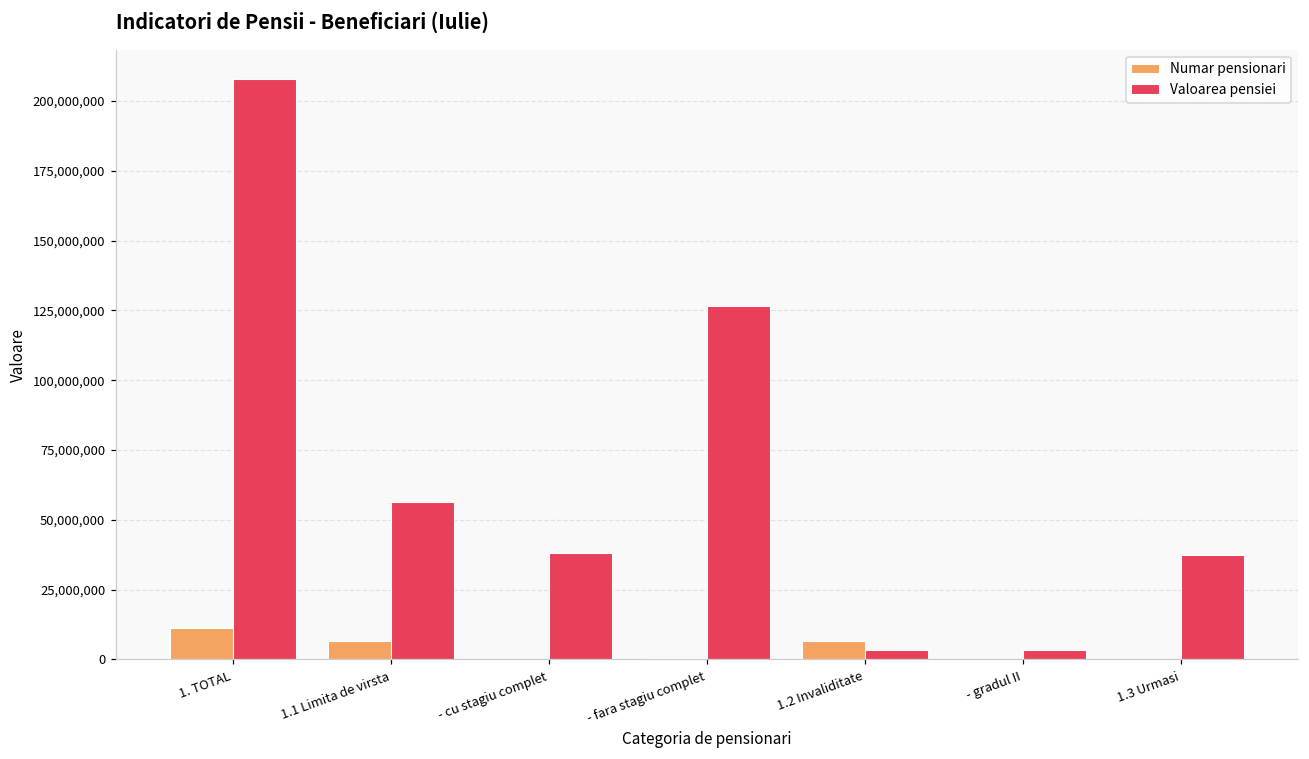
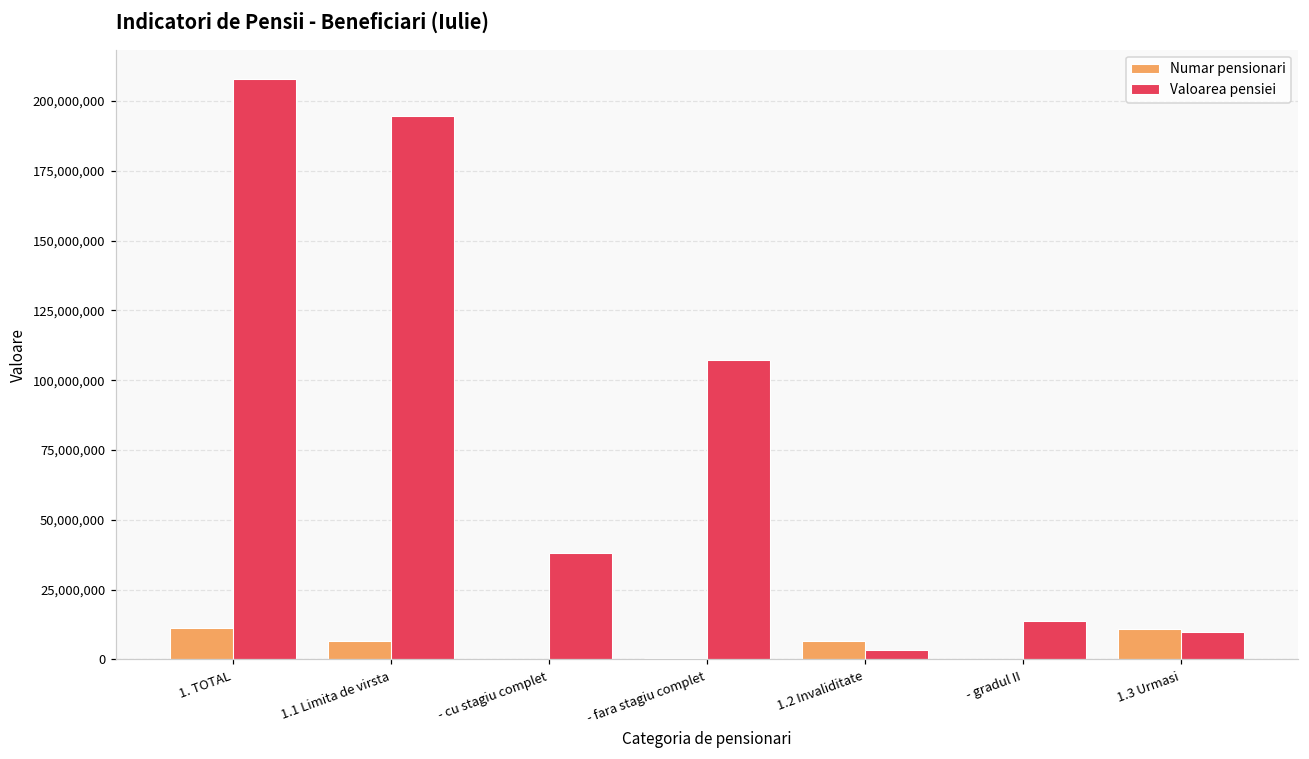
Valoarea pensiei, 1.1 Limita de virsta: 56,000,000 -> 195,000,000
Valoarea pensiei, - fara stagiu complet: 127,000,000 -> 107,000,000
Valoarea pensiei, - gradul II: 3,000,000 -> 14,000,000
Numar pensionari, 1.3 Urmasi: 0 -> 11,000,000
Valoarea pensiei, 1.3 Urmasi: 37,000,000 -> 10,000,000
